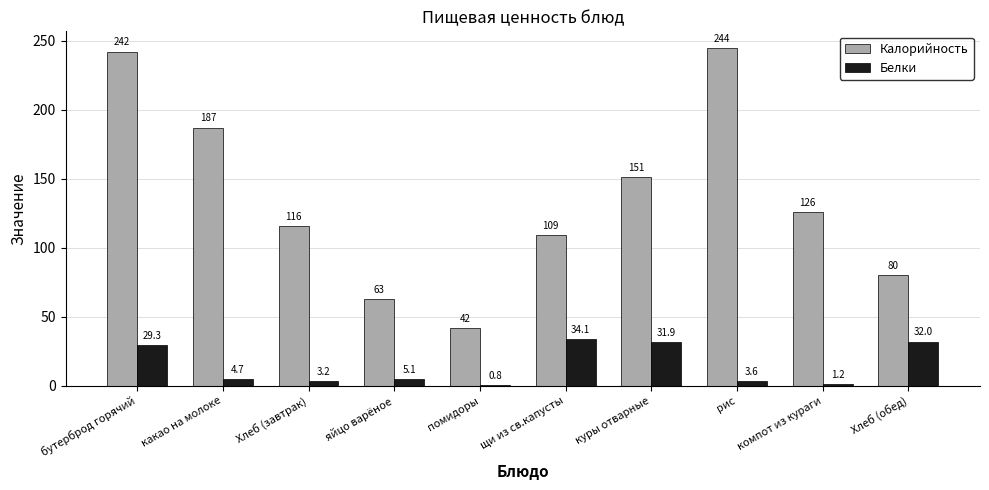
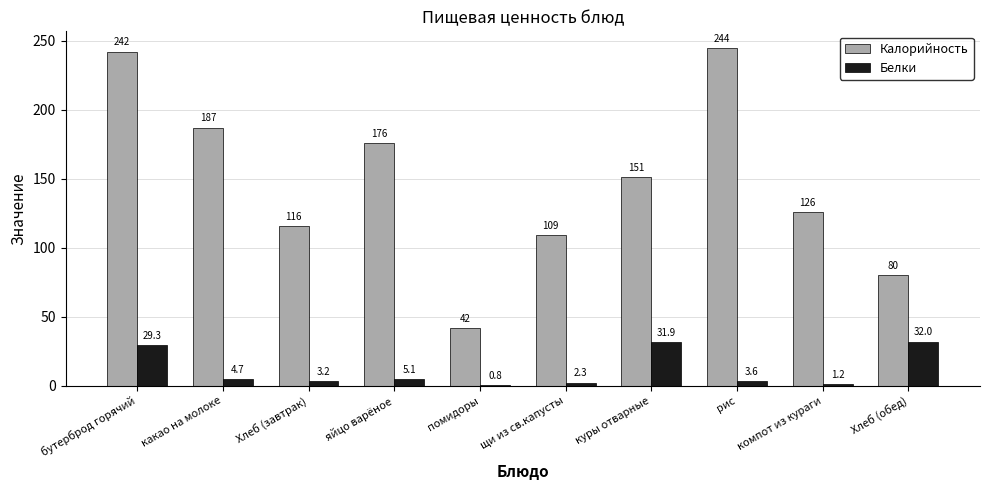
Калорийность, яйцо варёное: 63 -> 176
Белки, щи из св.капусты: 34.1 -> 2.3
